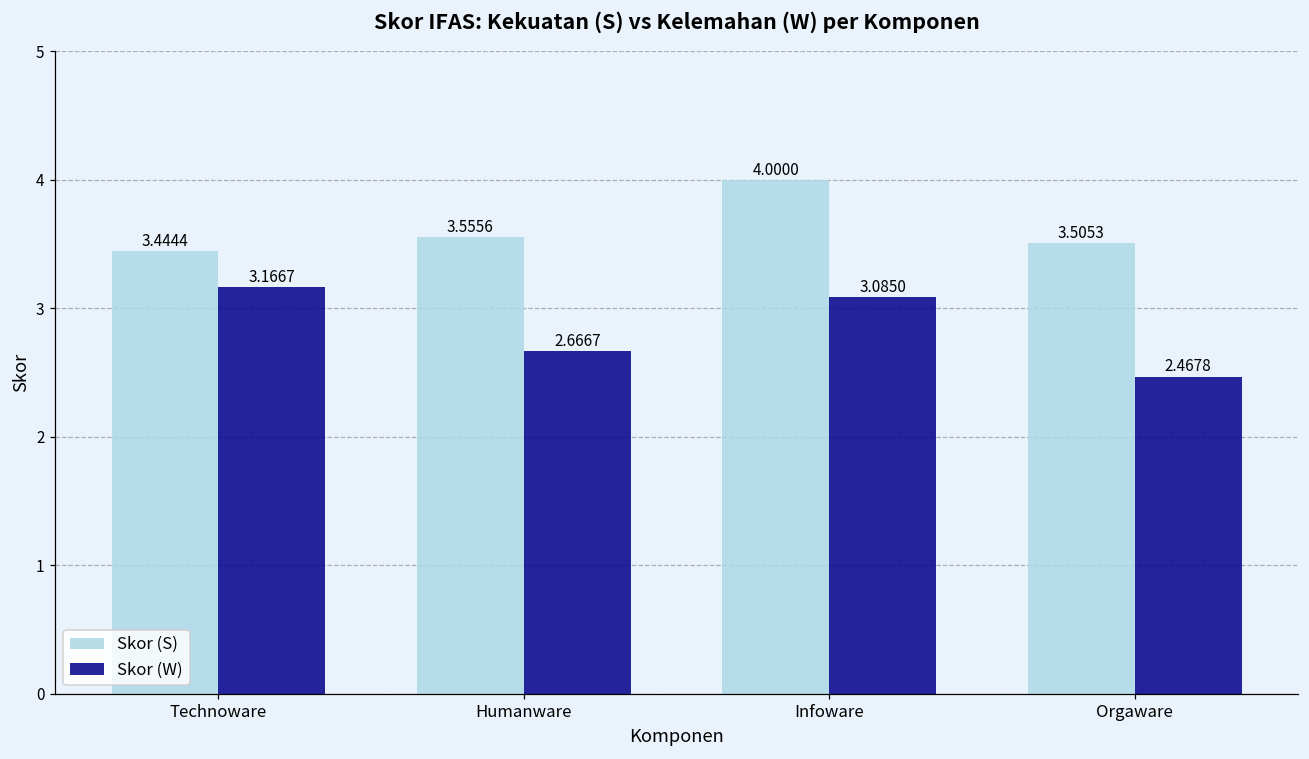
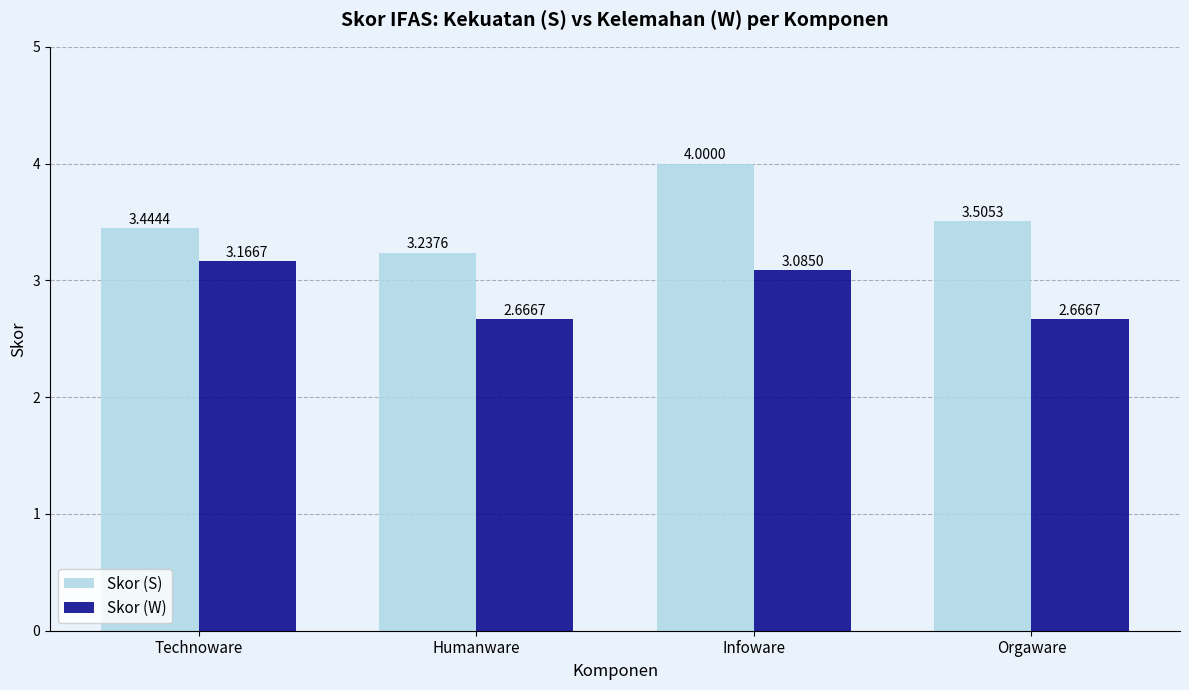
Skor (S), Humanware: 3.5556 -> 3.2376
Skor (W), Orgaware: 2.4678 -> 2.6667
